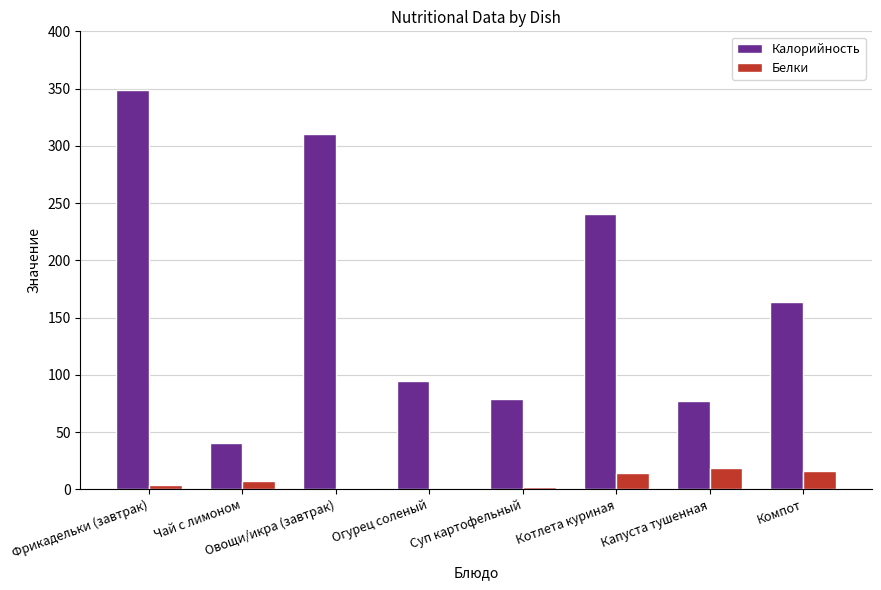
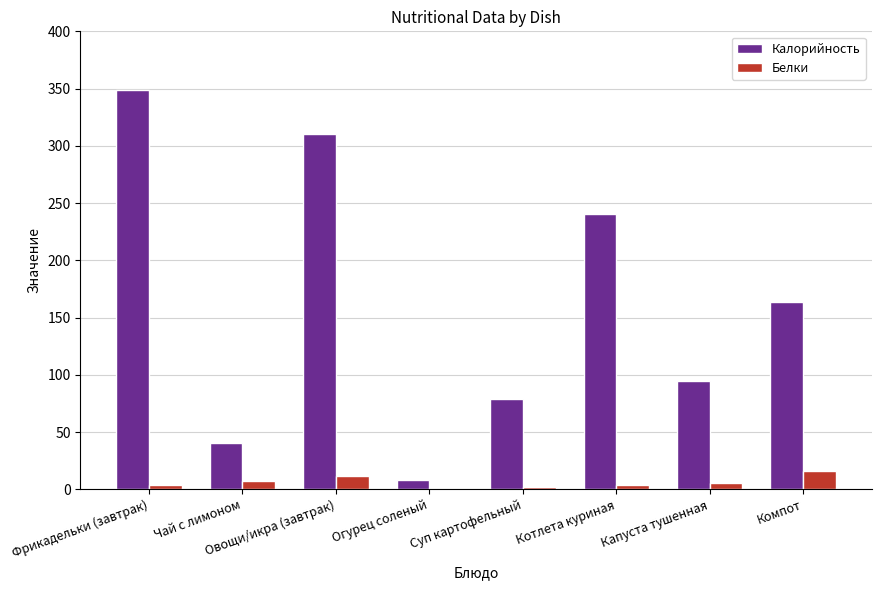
Белки, Овощи/икра (завтрак): 1 -> 11
Калорийность, Огурец соленый: 95 -> 8
Белки, Котлета куриная: 14 -> 4
Калорийность, Капуста тушенная: 77 -> 95
Белки, Капуста тушенная: 19 -> 6
